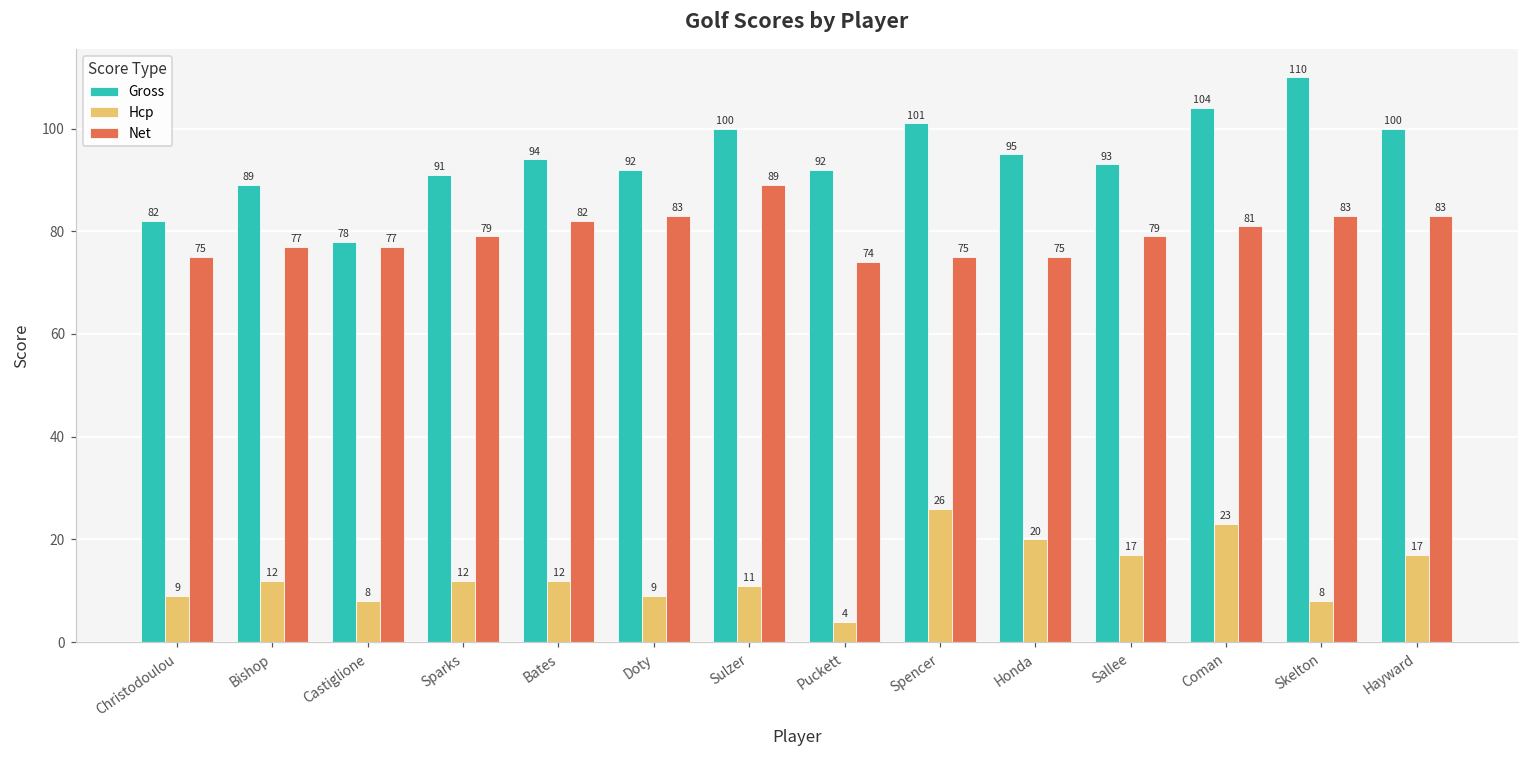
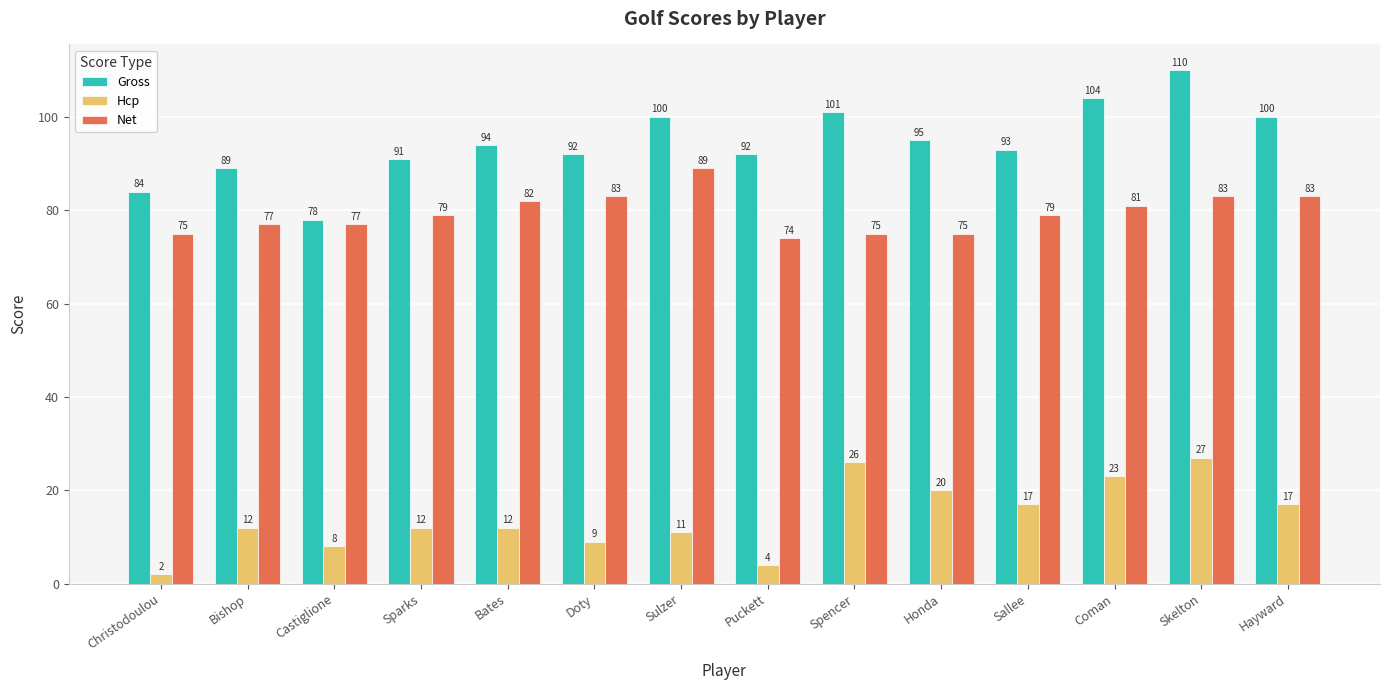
Gross, Christodoulou: 82 -> 84
Hcp, Christodoulou: 9 -> 2
Hcp, Skelton: 8 -> 27
